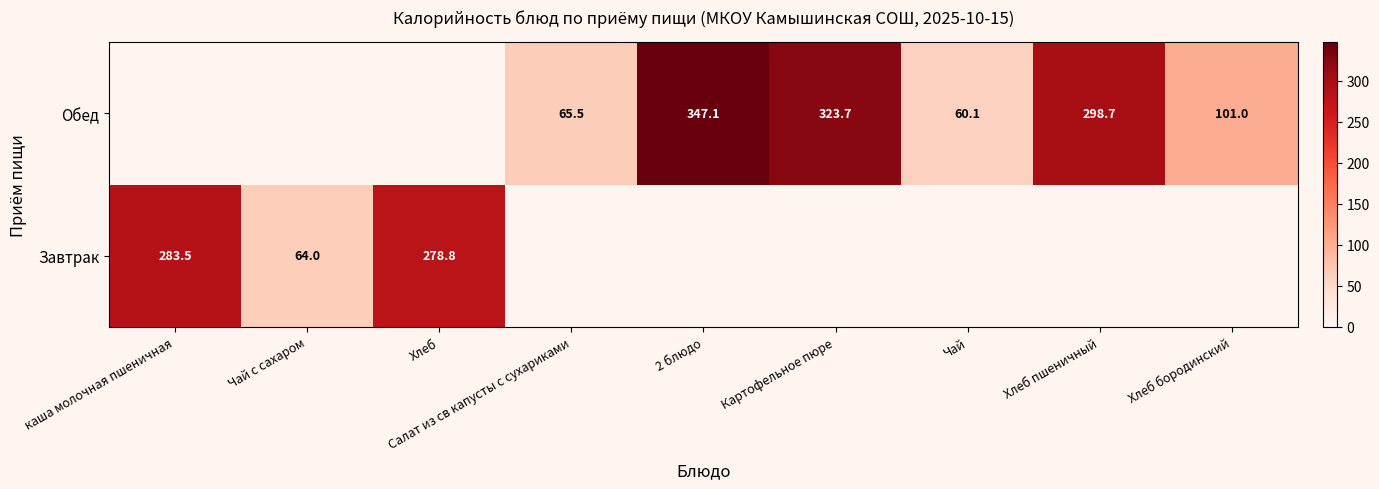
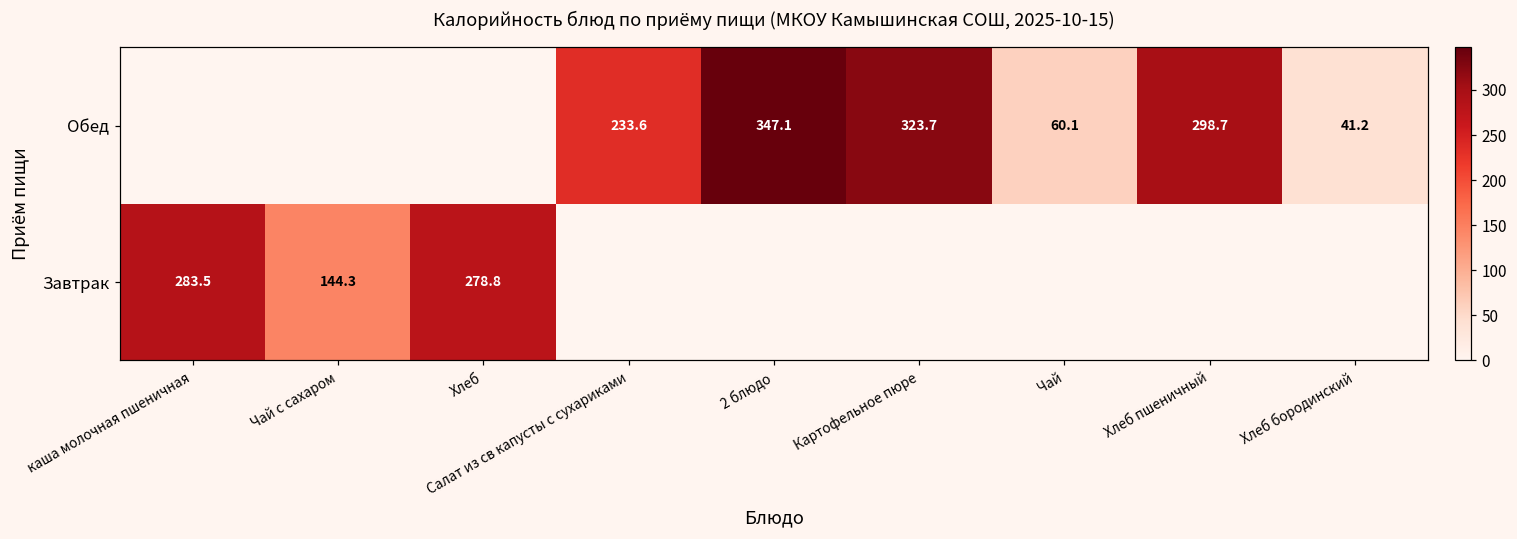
Обед, Салат из св капусты с сухариками: 65.5 -> 233.6
Обед, Хлеб бородинский: 101.0 -> 41.2
Завтрак, Чай с сахаром: 64.0 -> 144.3
